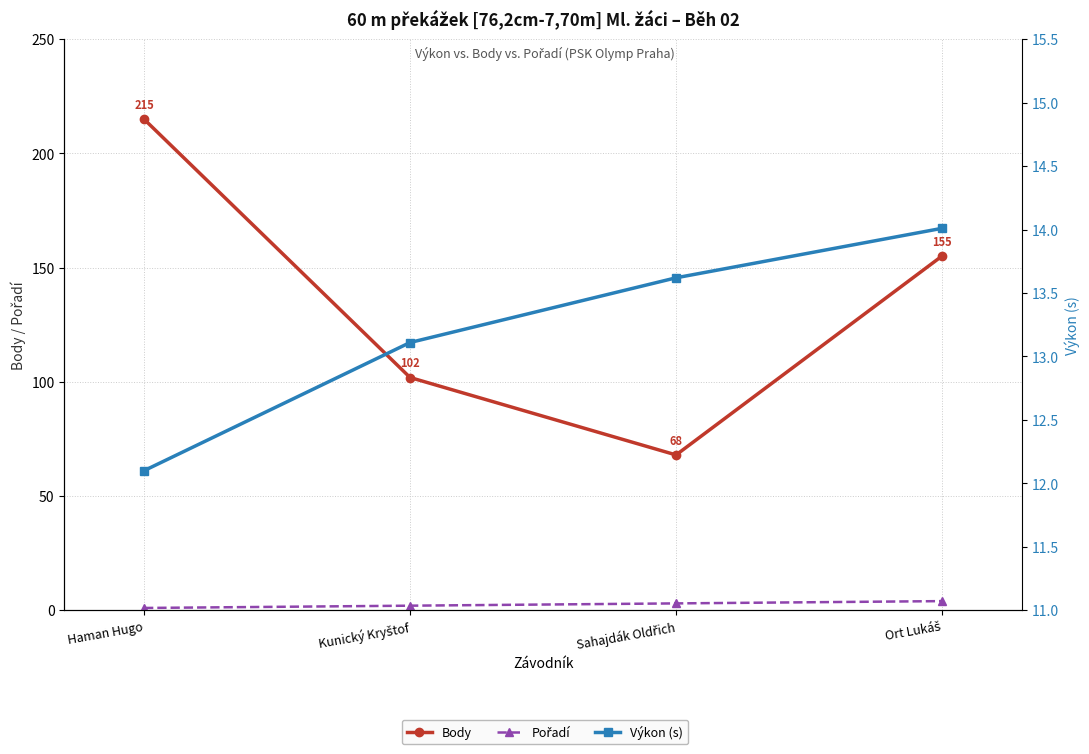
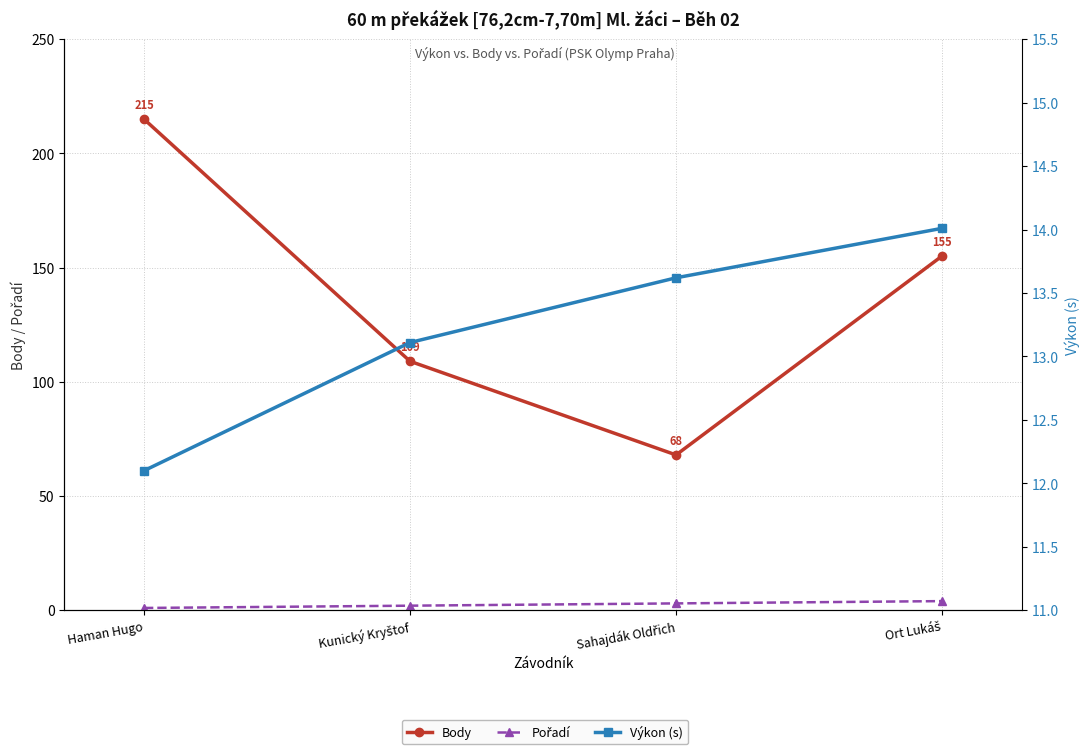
Body, Kunický Kryštof: 102 -> 109
